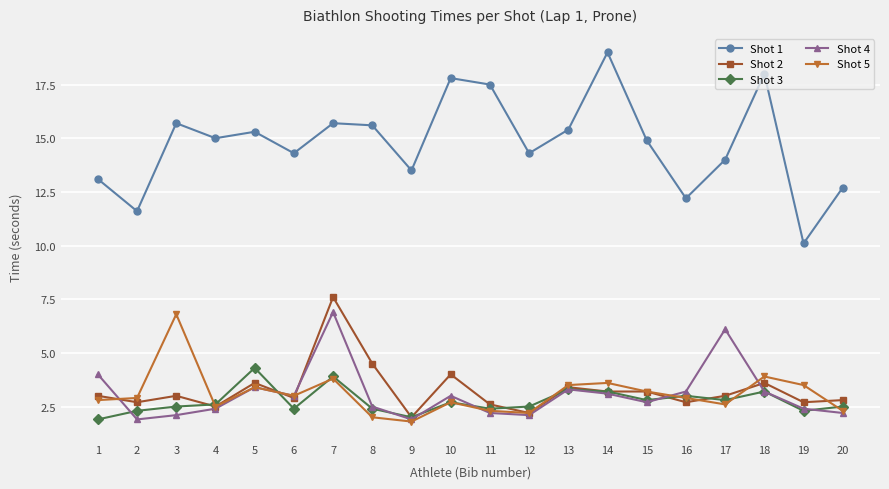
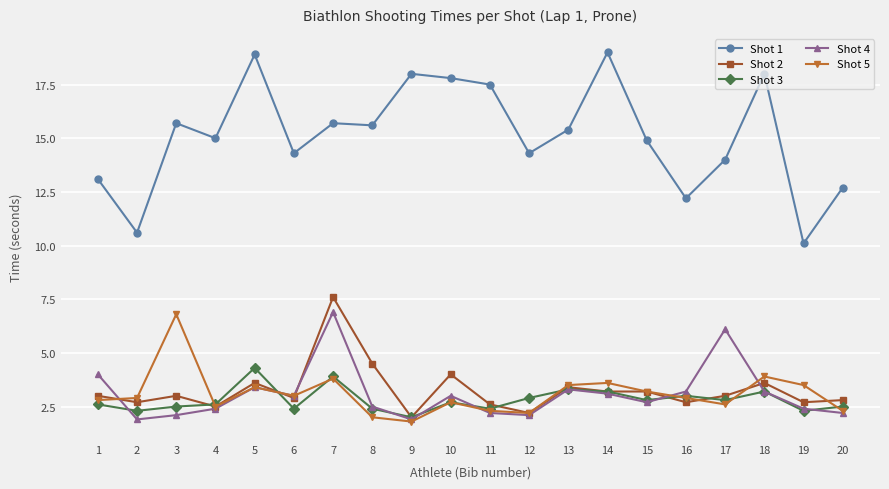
Shot 3, 1: 1.9 -> 2.6
Shot 1, 2: 11.6 -> 10.6
Shot 1, 5: 15.3 -> 18.9
Shot 1, 9: 13.5 -> 18.0
Shot 3, 12: 2.5 -> 2.9
